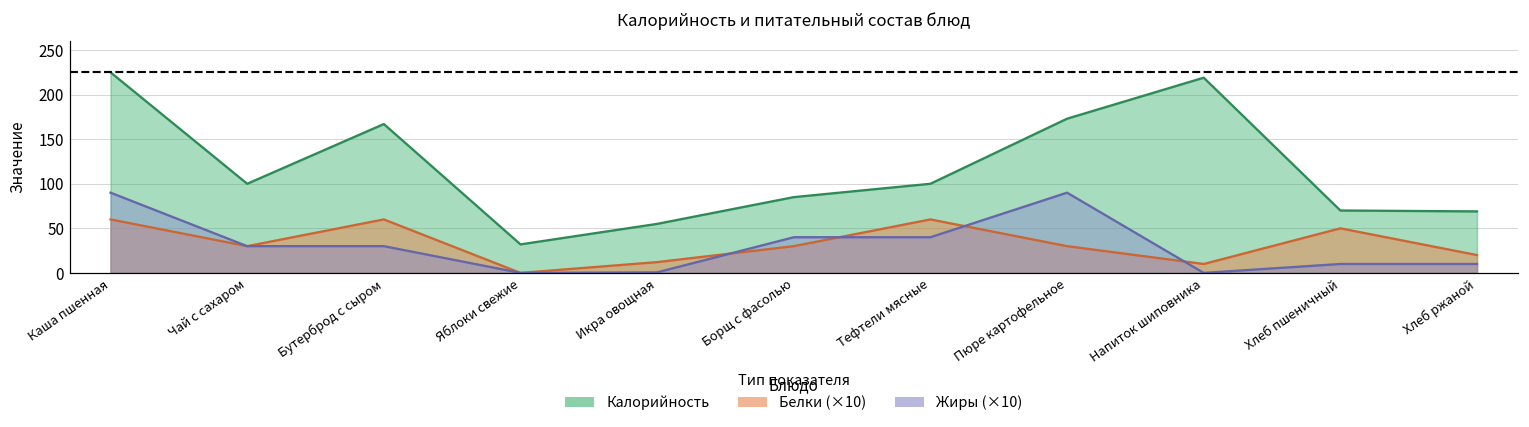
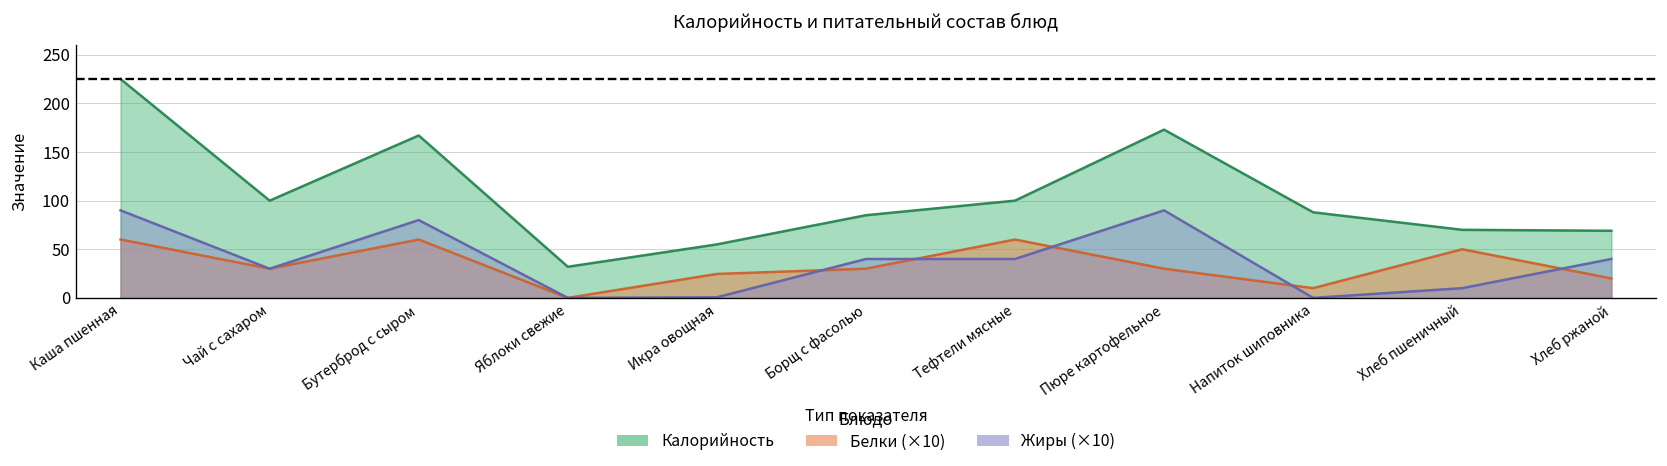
Жиры (×10), Бутерброд с сыром: 30 -> 80
Белки (×10), Икра овощная: 10 -> 20
Калорийность, Напиток шиповника: 220 -> 90
Жиры (×10), Хлеб ржаной: 10 -> 40
